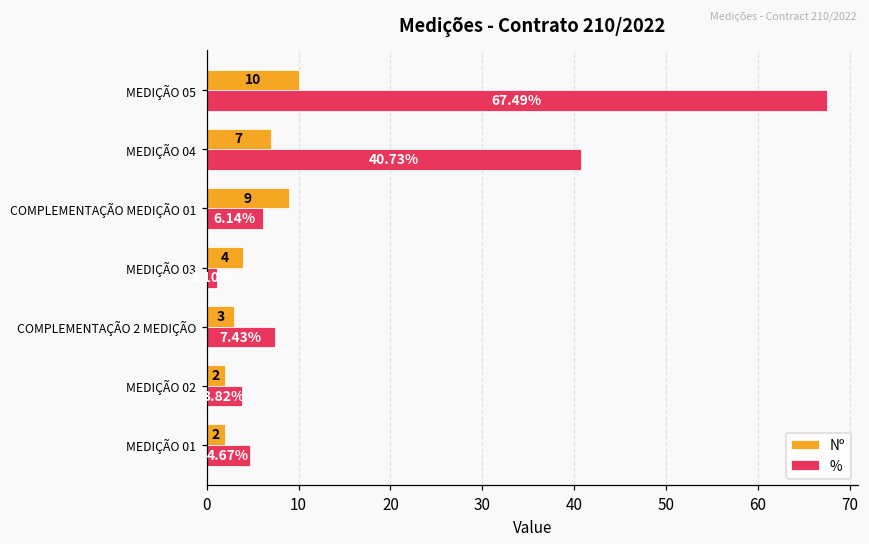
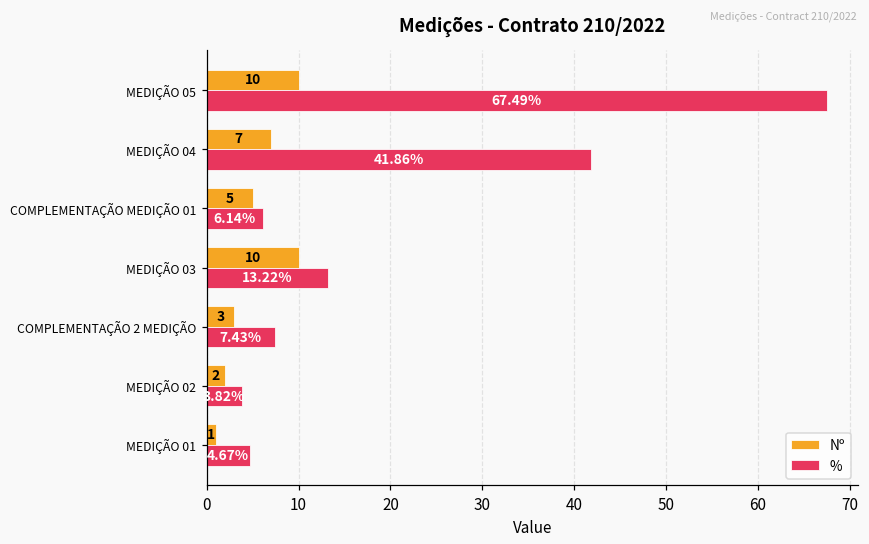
%, MEDIÇÃO 04: 40.73% -> 41.86%
Nº, COMPLEMENTAÇÃO MEDIÇÃO 01: 9 -> 5
Nº, MEDIÇÃO 03: 4 -> 10
%, MEDIÇÃO 03: 1 -> 13
Nº, MEDIÇÃO 01: 2 -> 1
